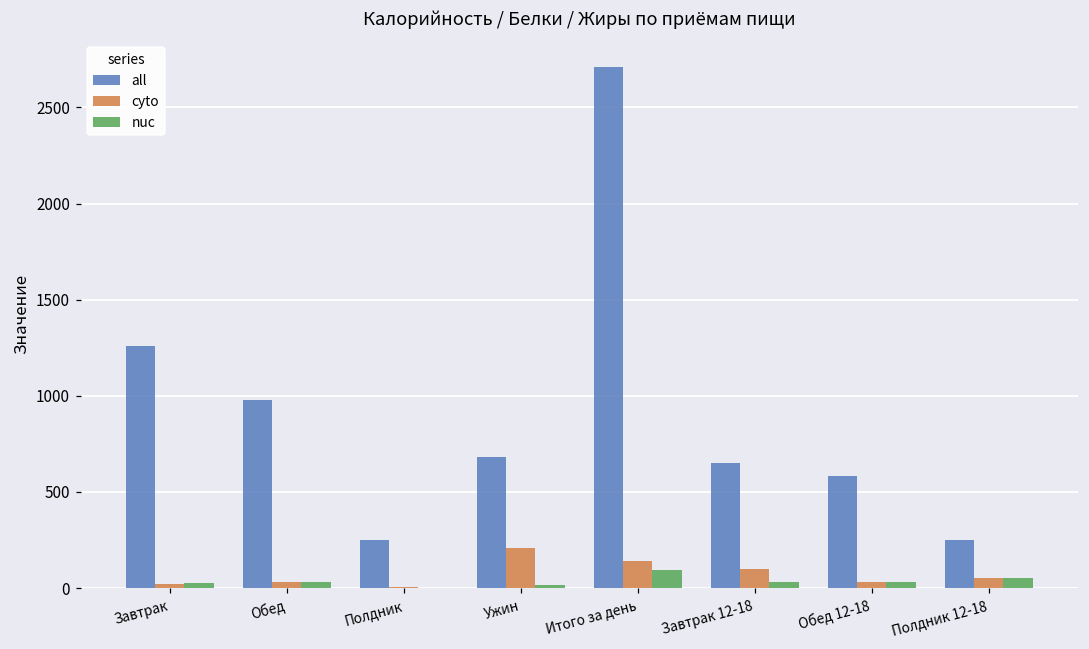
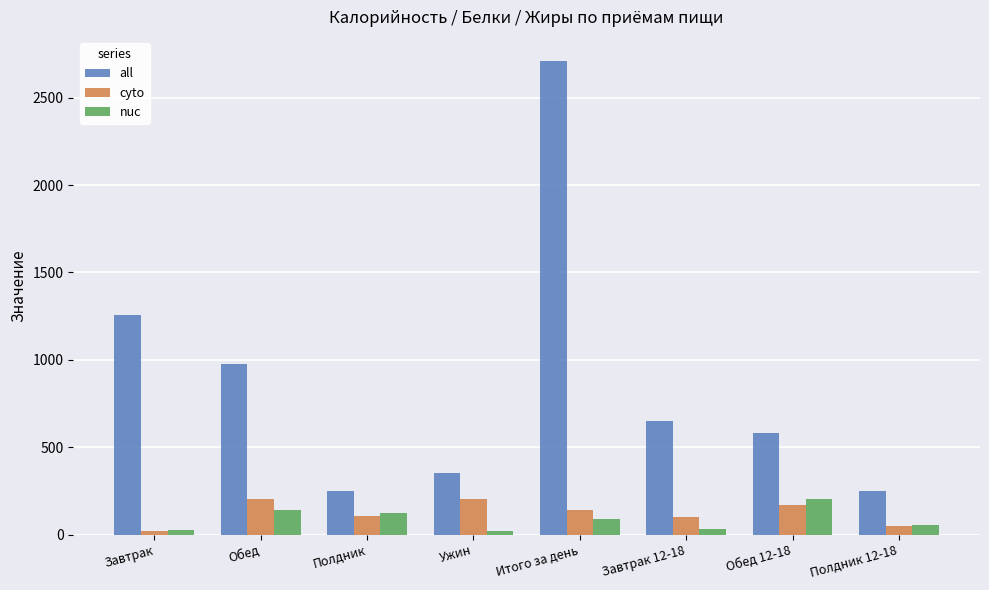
cyto, Обед: 30 -> 200
nuc, Обед: 30 -> 140
cyto, Полдник: 0 -> 110
nuc, Полдник: 0 -> 120
all, Ужин: 680 -> 350
cyto, Обед 12-18: 30 -> 170
nuc, Обед 12-18: 30 -> 210
